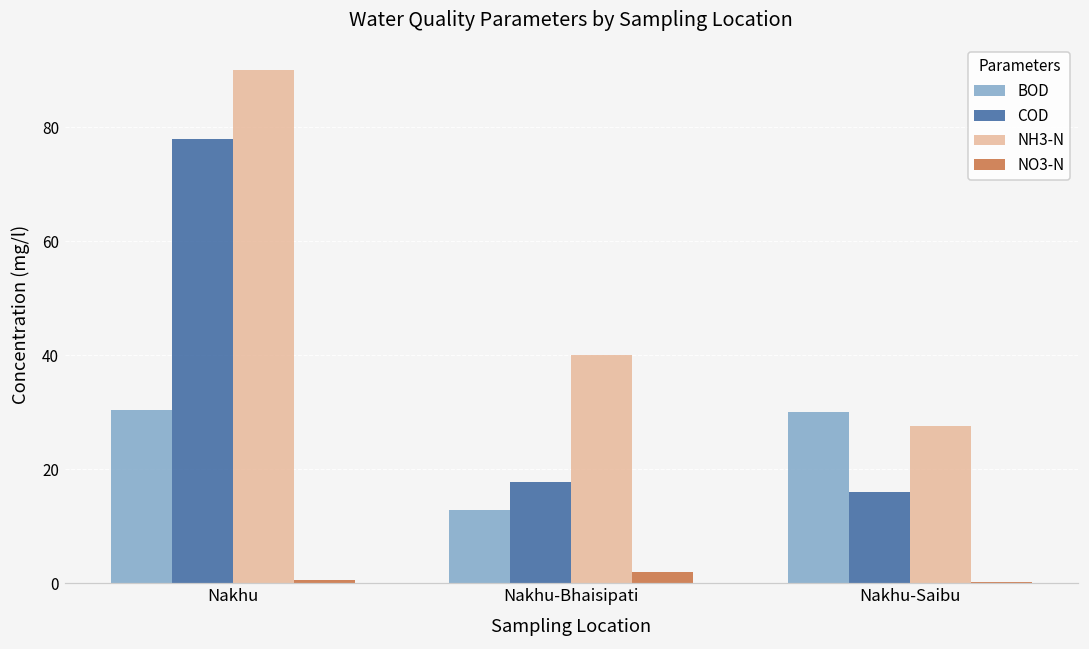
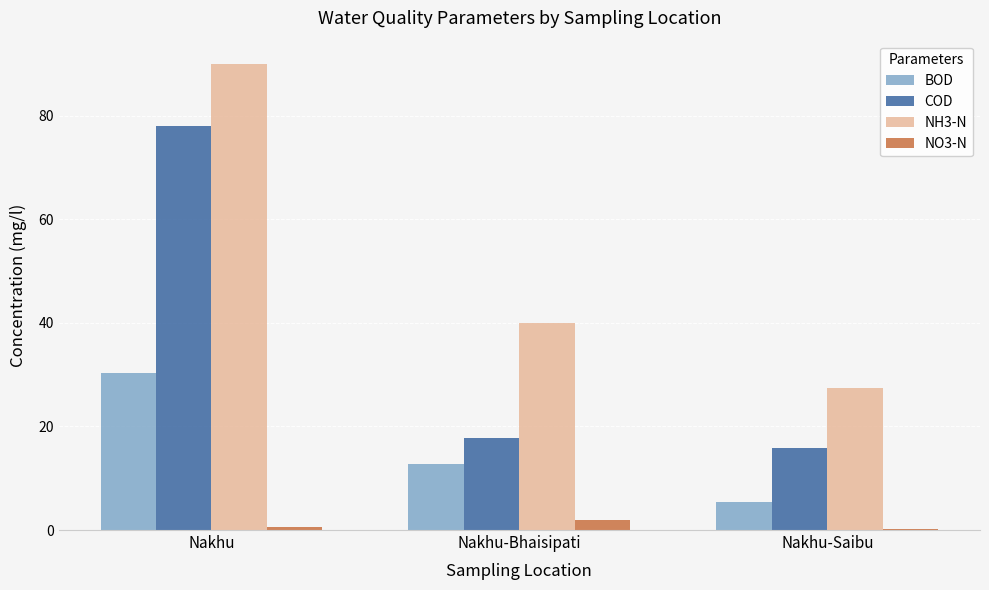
BOD, Nakhu-Saibu: 30 -> 5
